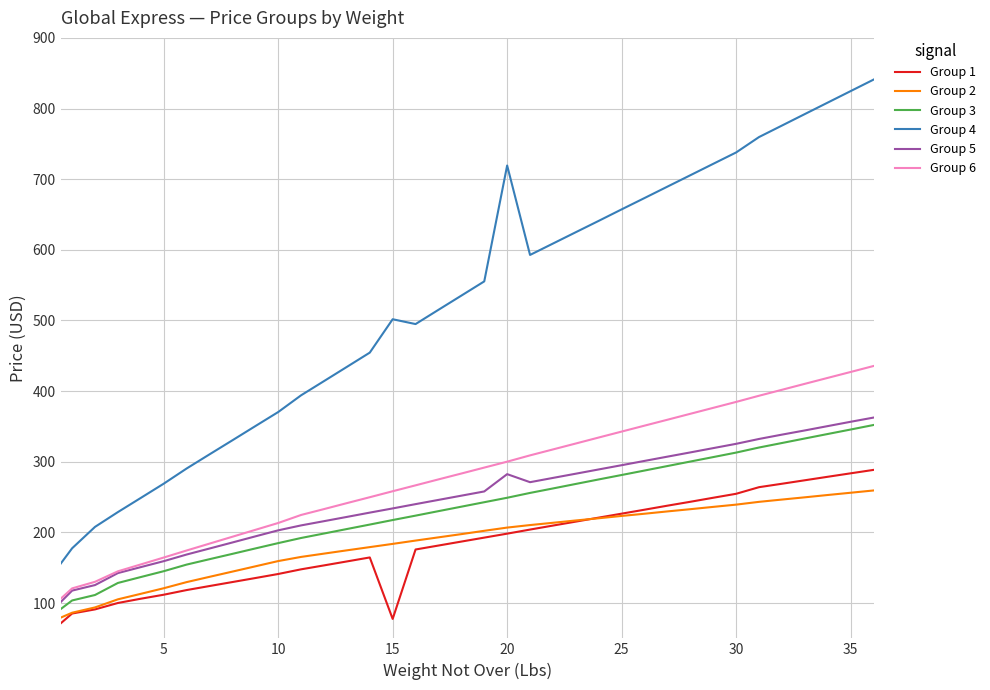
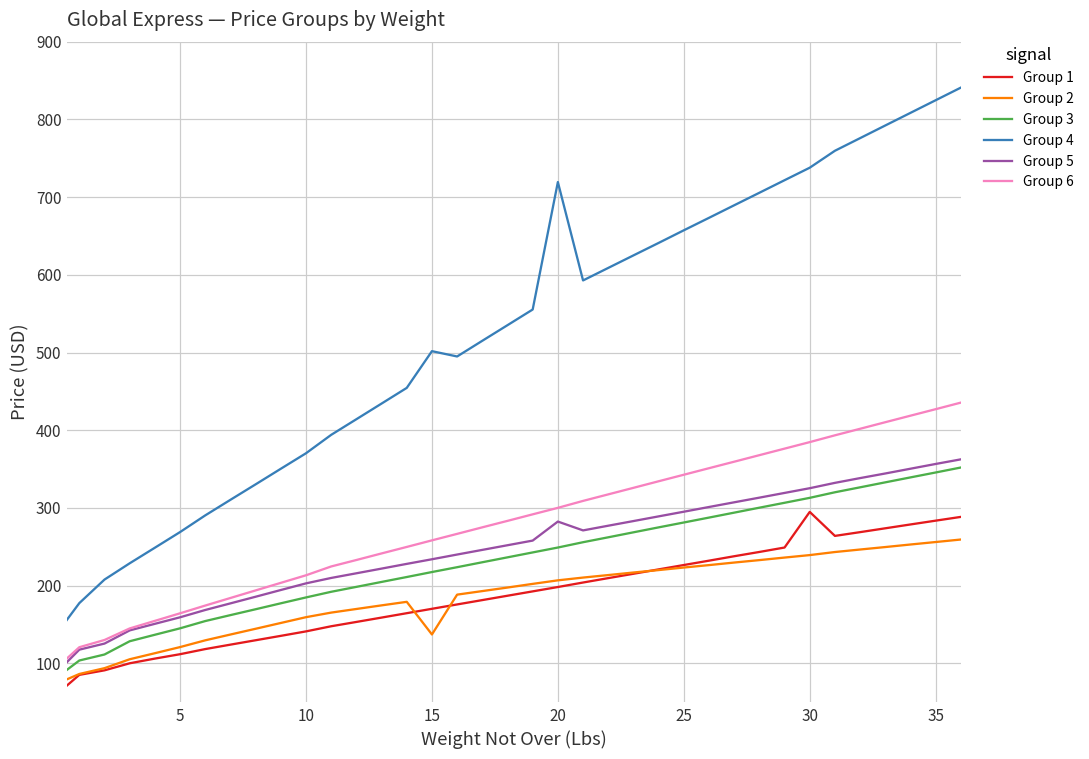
Group 1, 15: 80 -> 170
Group 2, 15: 180 -> 140
Group 1, 30: 250 -> 290
